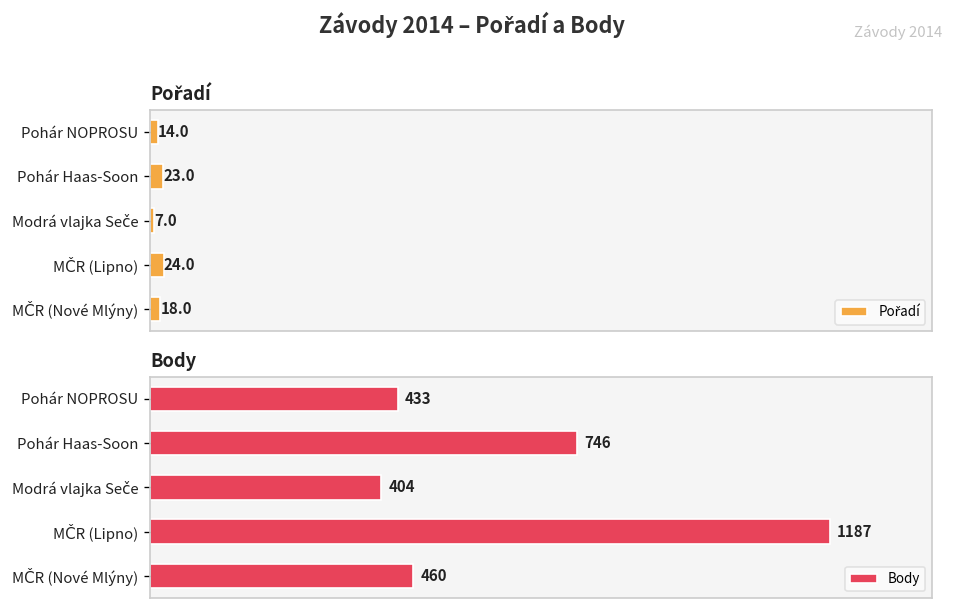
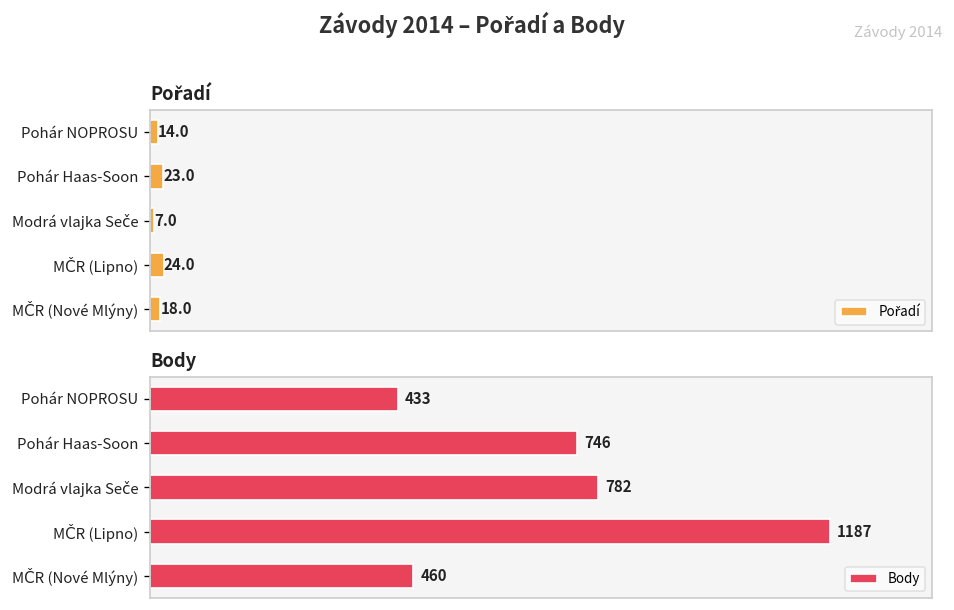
Body, Modrá vlajka Seče: 404 -> 782
